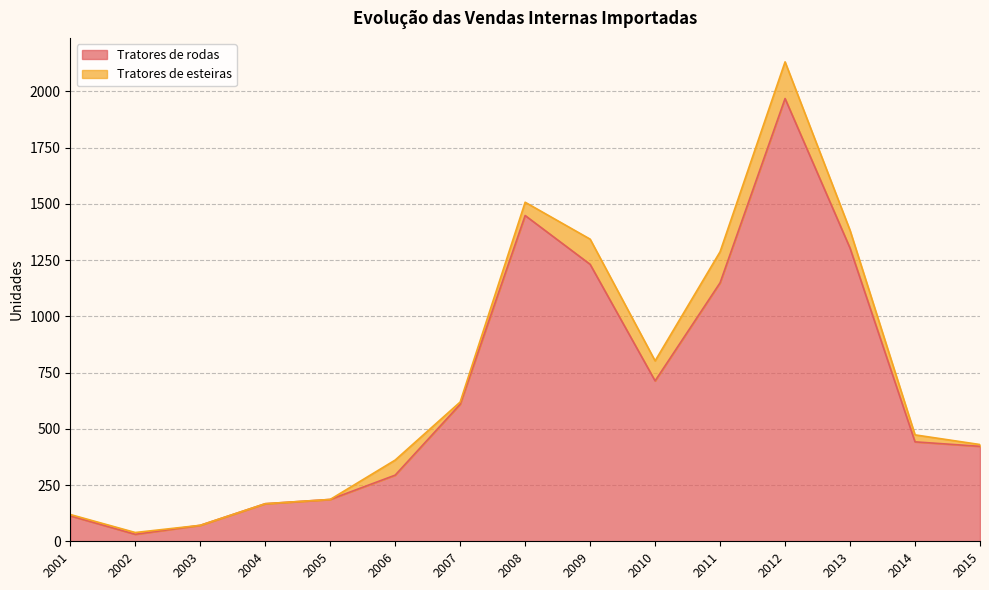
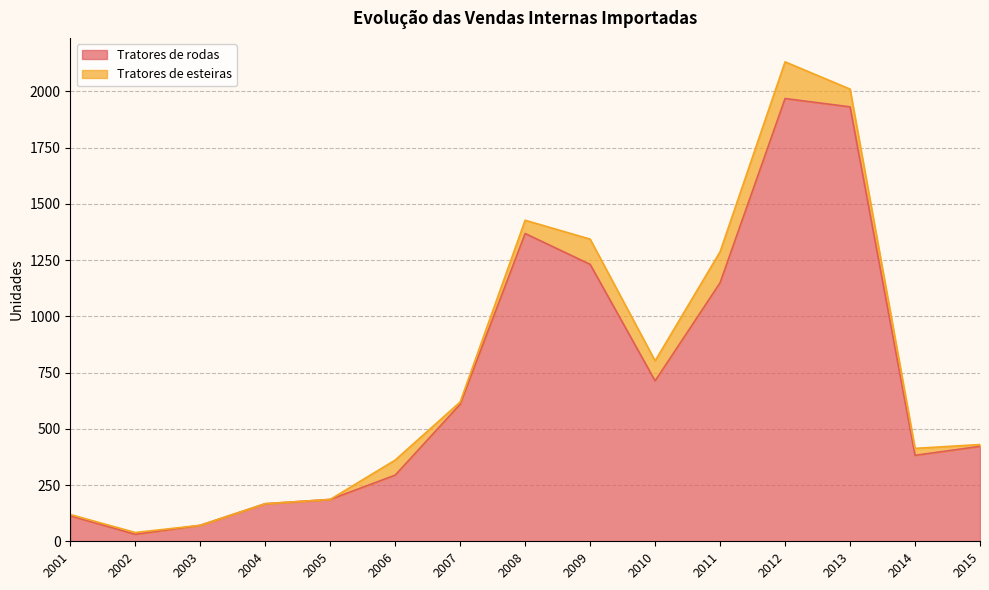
Tratores de rodas, 2008: 1450 -> 1370
Tratores de rodas, 2013: 1300 -> 1930
Tratores de rodas, 2014: 440 -> 380
